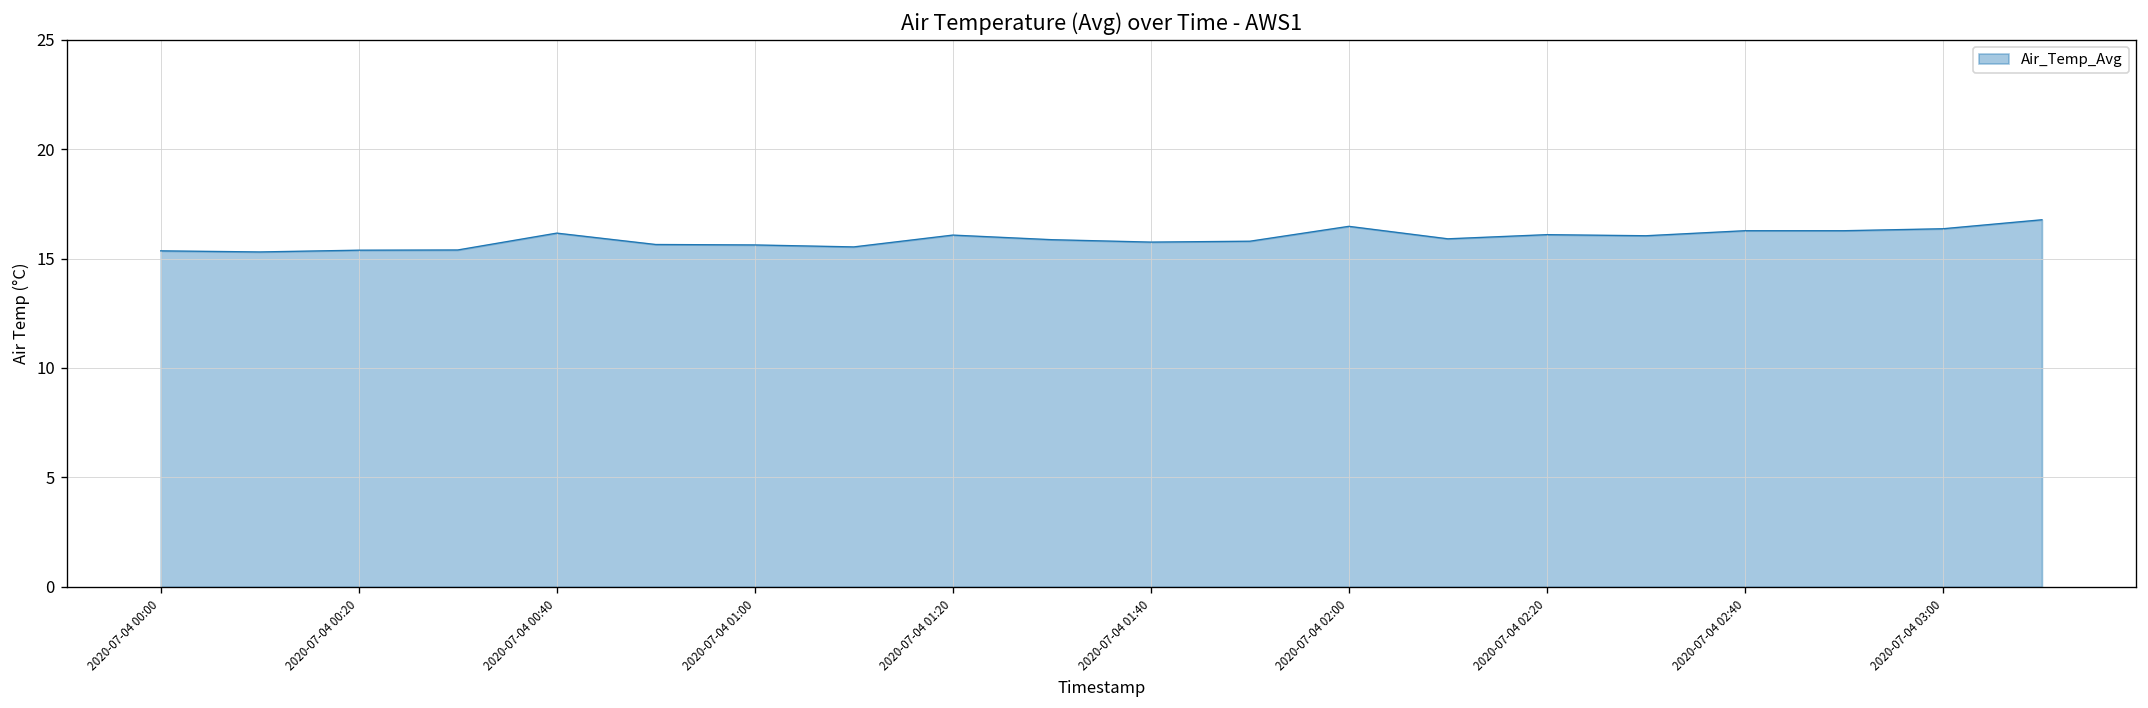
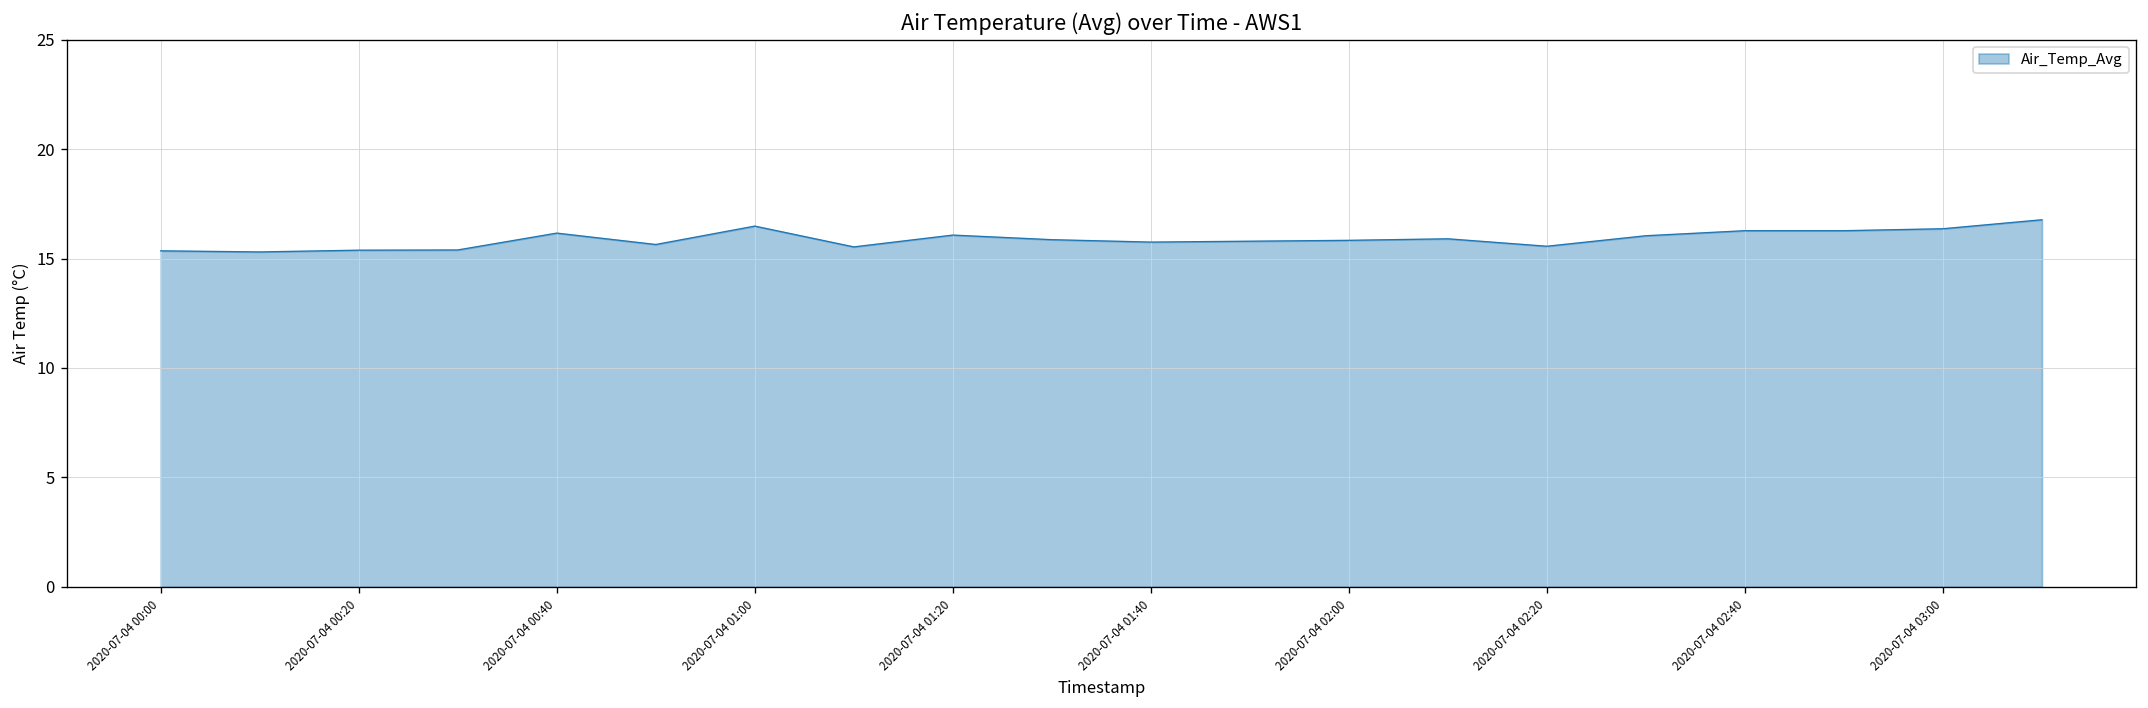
2020-07-04 01:00: 15.6 -> 16.5
2020-07-04 02:00: 16.5 -> 15.8
2020-07-04 02:20: 16.1 -> 15.6
